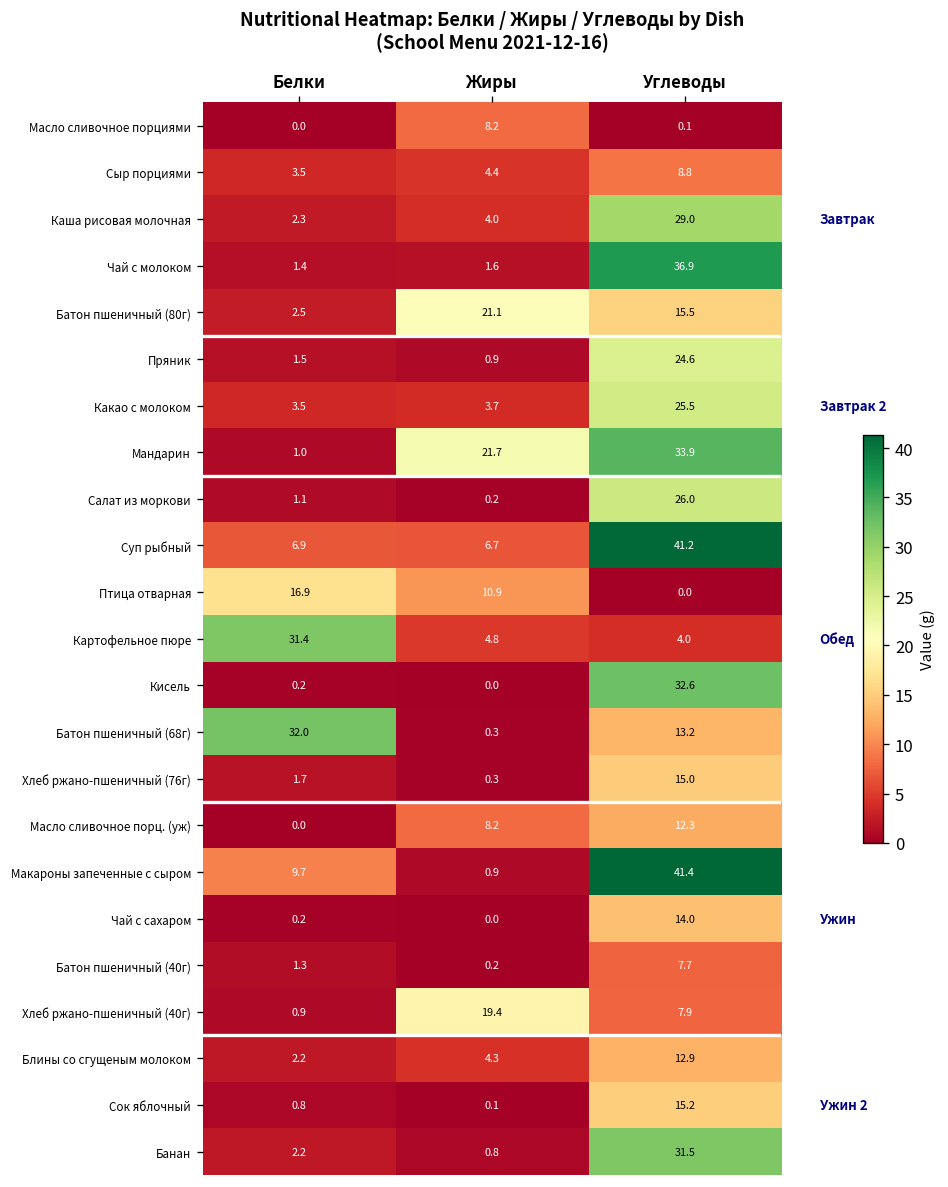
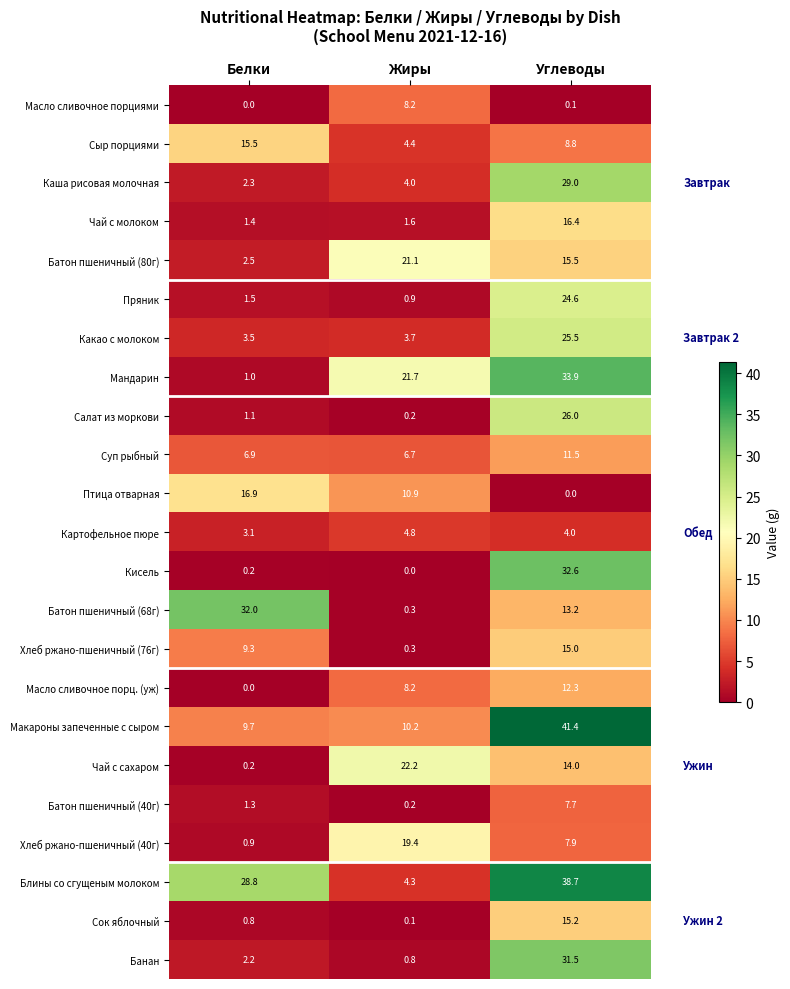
Сыр порциями, Белки: 3.5 -> 15.5
Чай с молоком, Углеводы: 36.9 -> 16.4
Суп рыбный, Углеводы: 41.2 -> 11.5
Картофельное пюре, Белки: 31.4 -> 3.1
Хлеб ржано-пшеничный (76г), Белки: 1.7 -> 9.3
Макароны запеченные с сыром, Жиры: 0.9 -> 10.2
Чай с сахаром, Жиры: 0.0 -> 22.2
Блины со сгущеным молоком, Белки: 2.2 -> 28.8
Блины со сгущеным молоком, Углеводы: 12.9 -> 38.7
